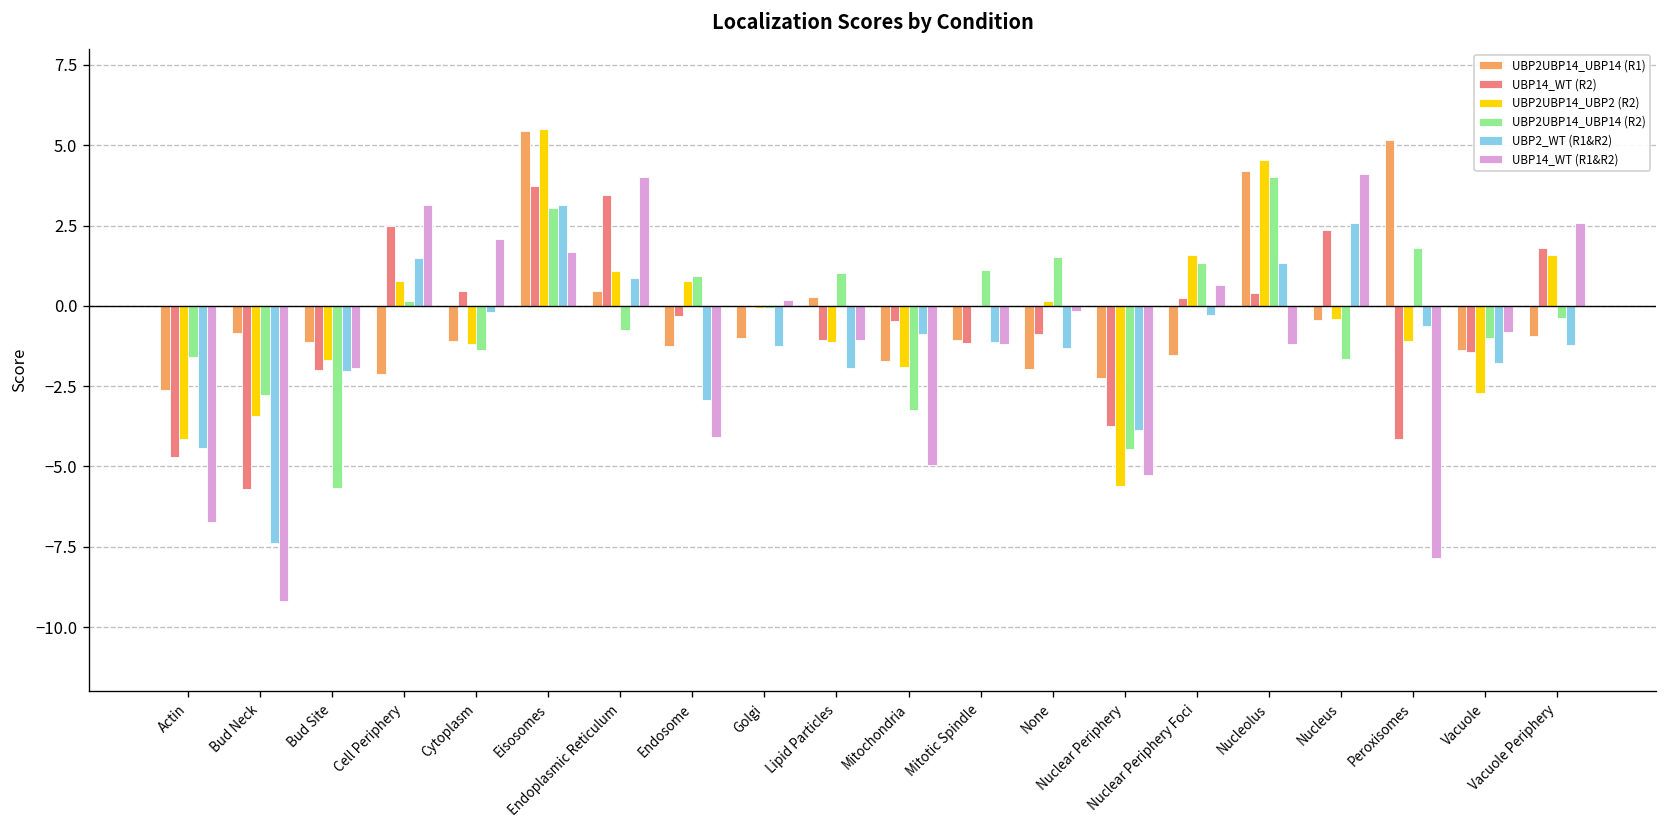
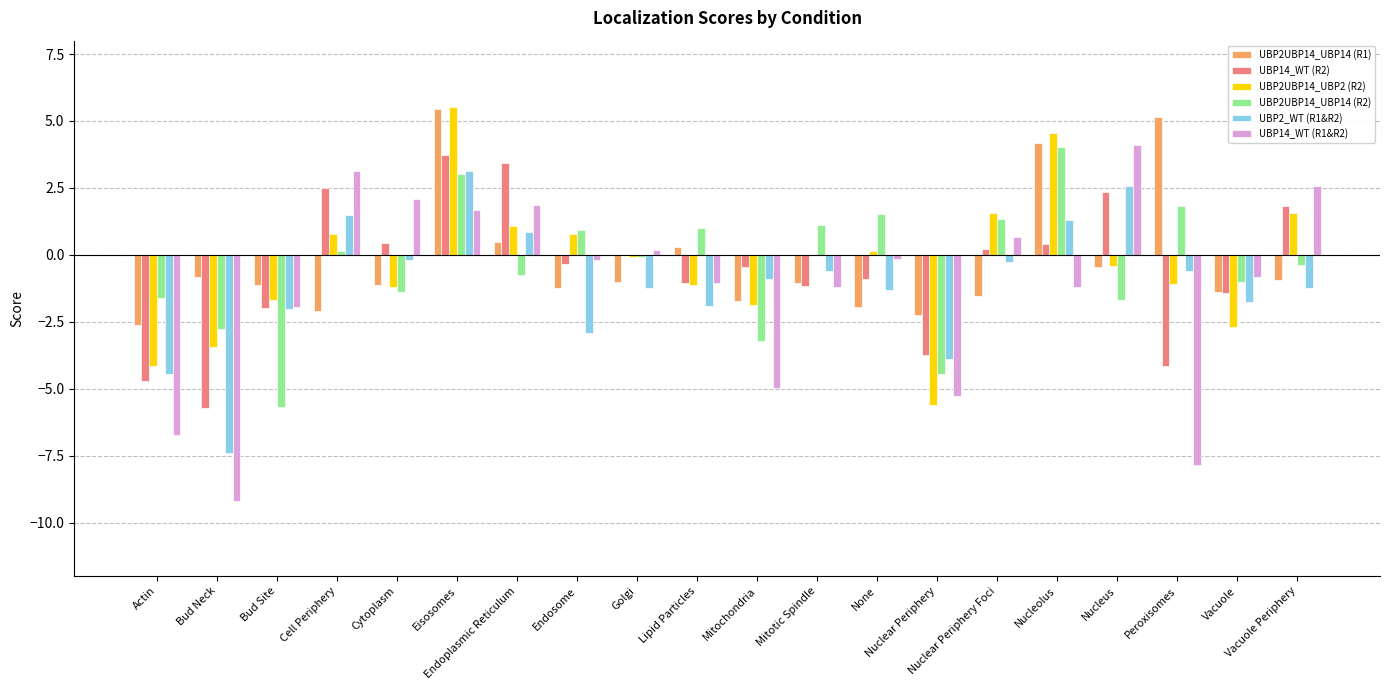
UBP14_WT (R1&R2), Endoplasmic Reticulum: 4.0 -> 1.9
UBP14_WT (R1&R2), Endosome: -4.1 -> -0.2
UBP2_WT (R1&R2), Mitotic Spindle: -1.1 -> -0.6
